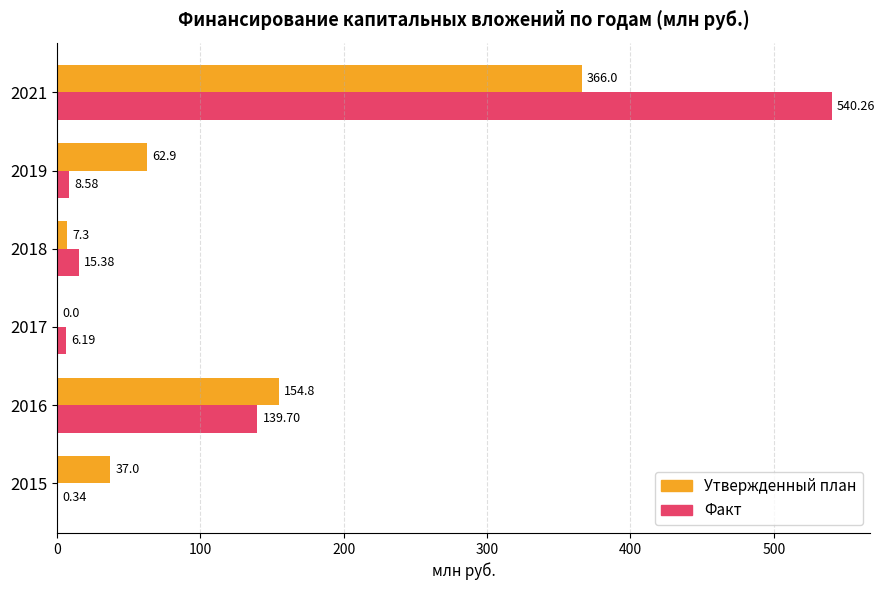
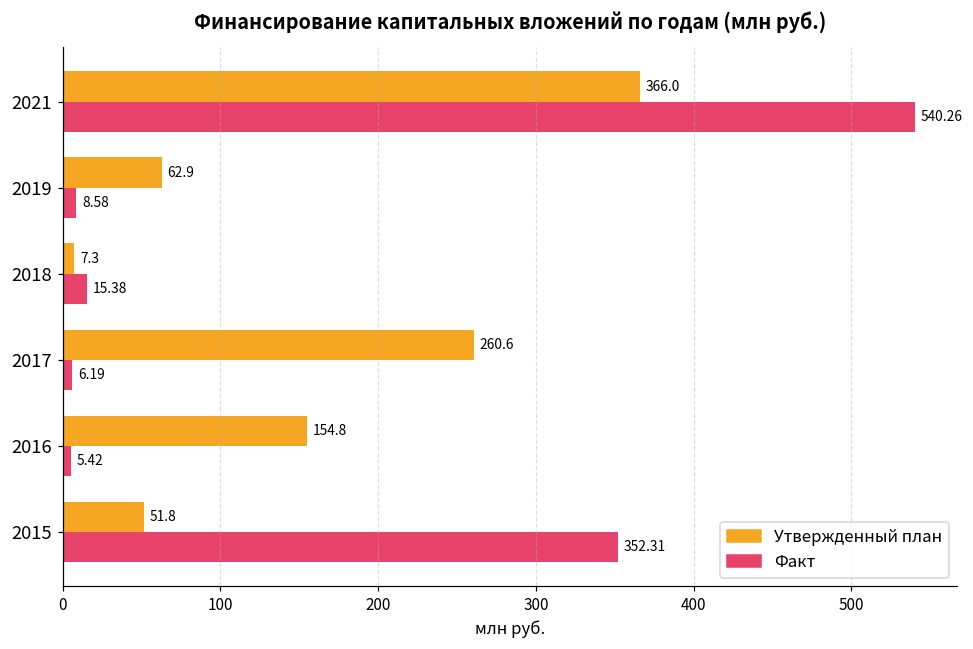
Утвержденный план, 2017: 0.0 -> 260.6
Факт, 2016: 139.70 -> 5.42
Утвержденный план, 2015: 37.0 -> 51.8
Факт, 2015: 0.34 -> 352.31
